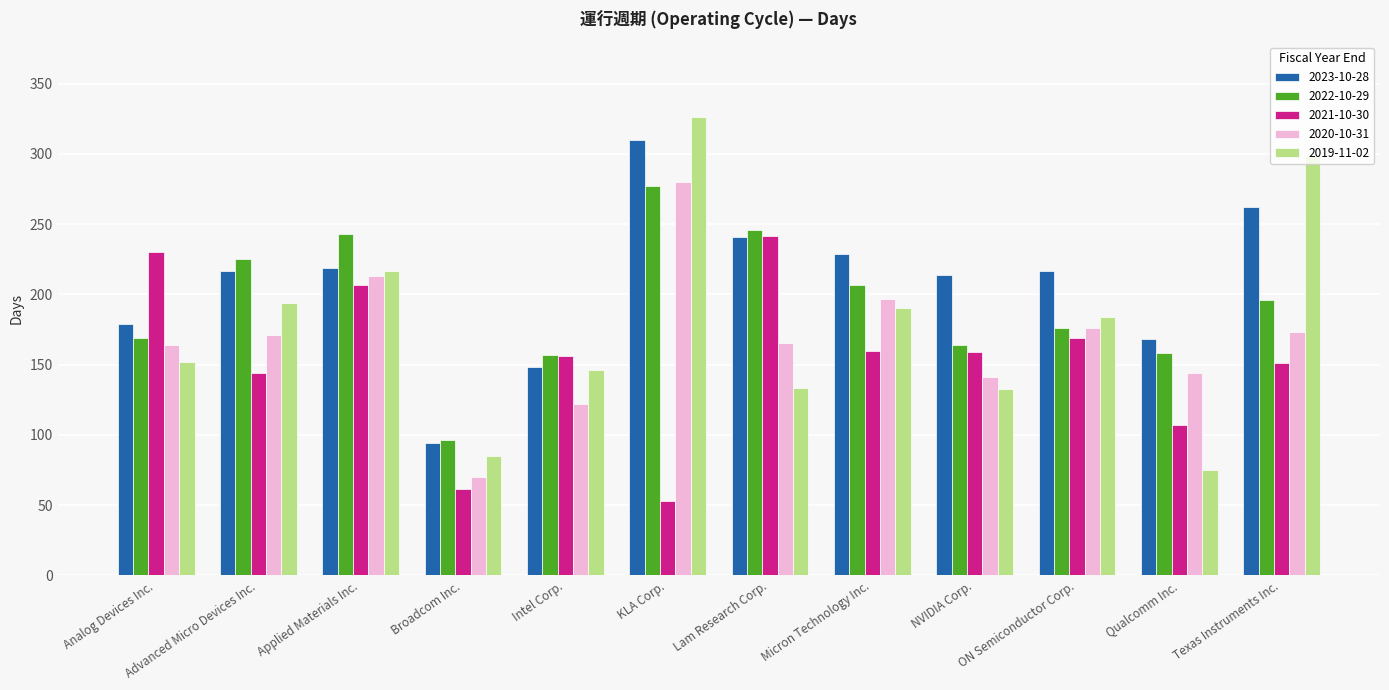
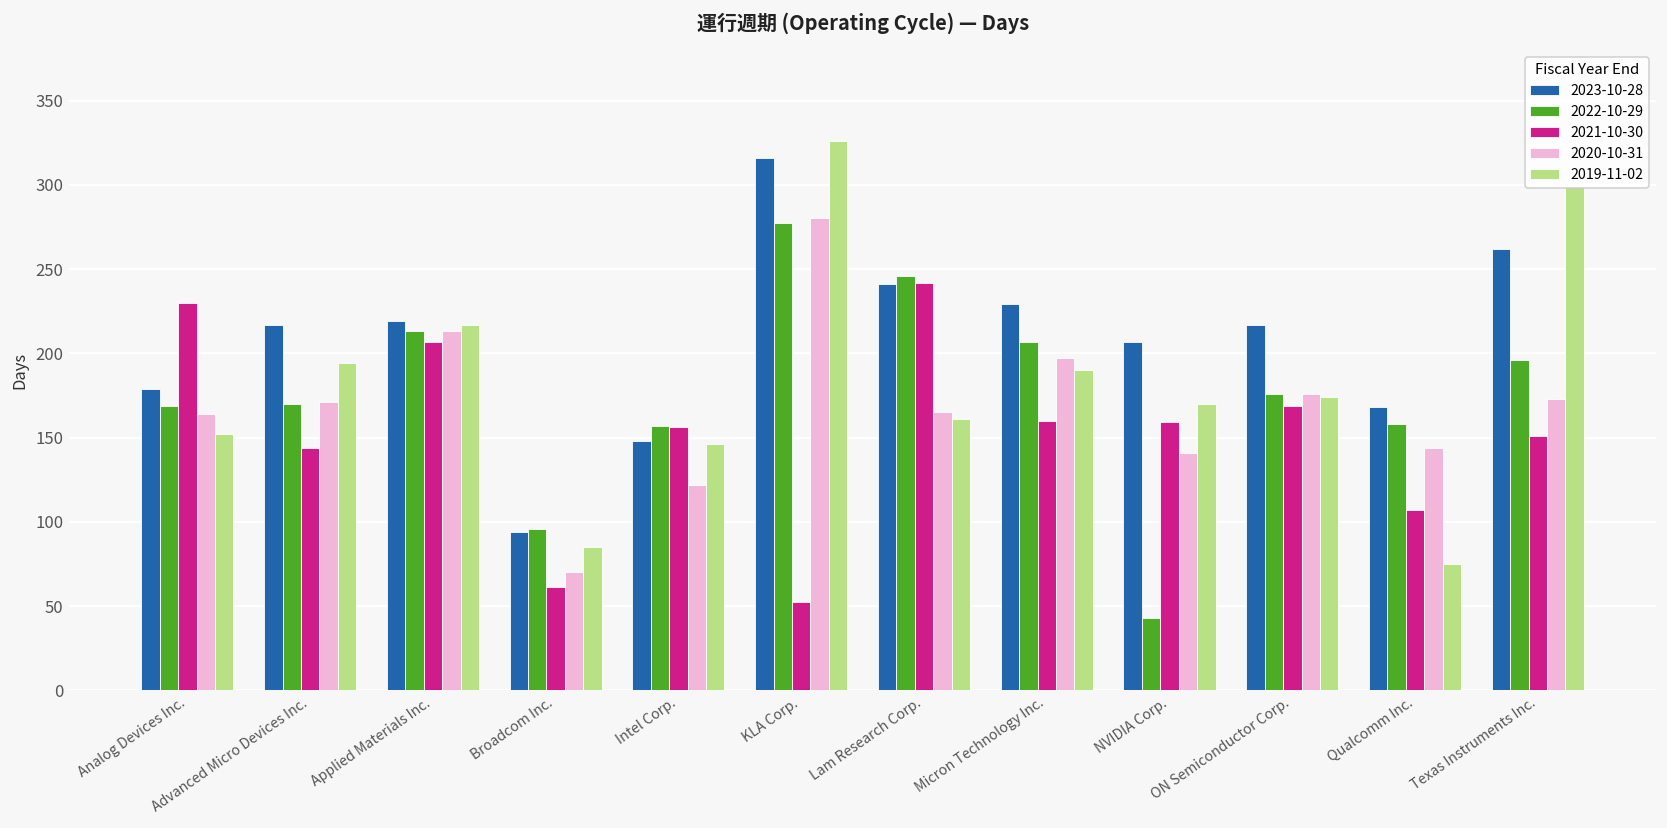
2022-10-29, Advanced Micro Devices Inc.: 225 -> 170
2022-10-29, Applied Materials Inc.: 243 -> 213
2023-10-28, KLA Corp.: 310 -> 316
2019-11-02, Lam Research Corp.: 134 -> 161
2023-10-28, NVIDIA Corp.: 214 -> 207
2022-10-29, NVIDIA Corp.: 164 -> 43
2019-11-02, NVIDIA Corp.: 133 -> 170
2019-11-02, ON Semiconductor Corp.: 184 -> 174
